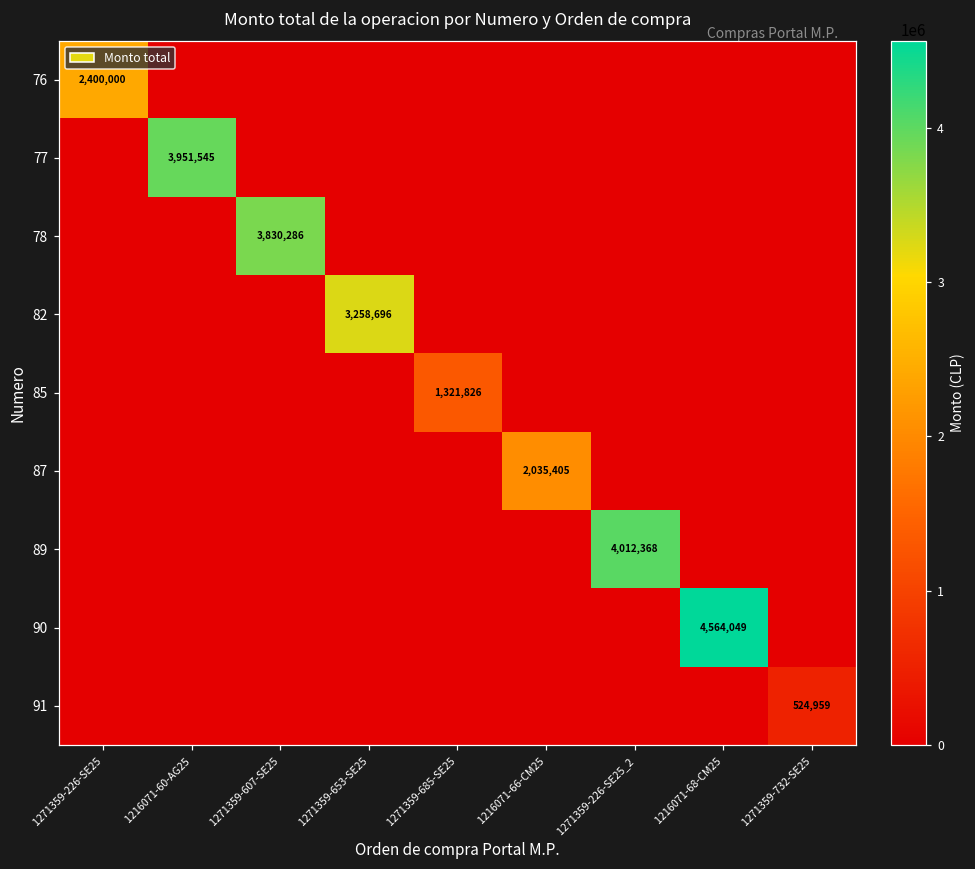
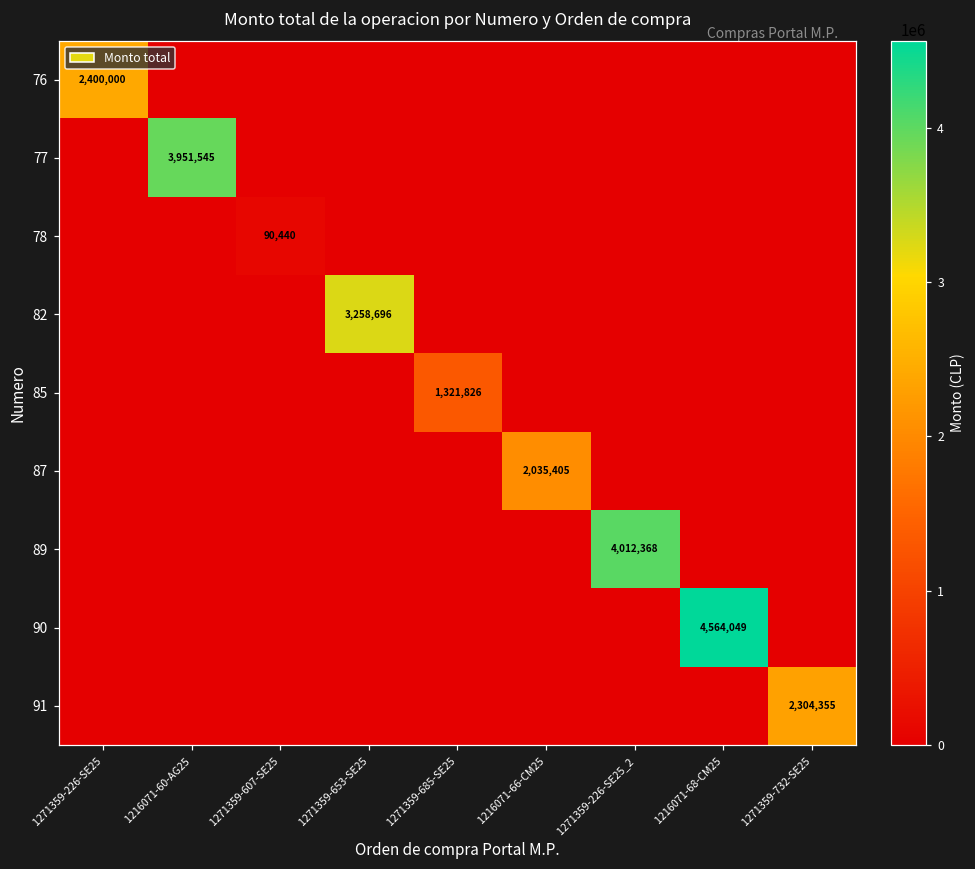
78, 1271359-607-SE25: 3,830,286 -> 90,440
91, 1271359-732-SE25: 524,959 -> 2,304,355
